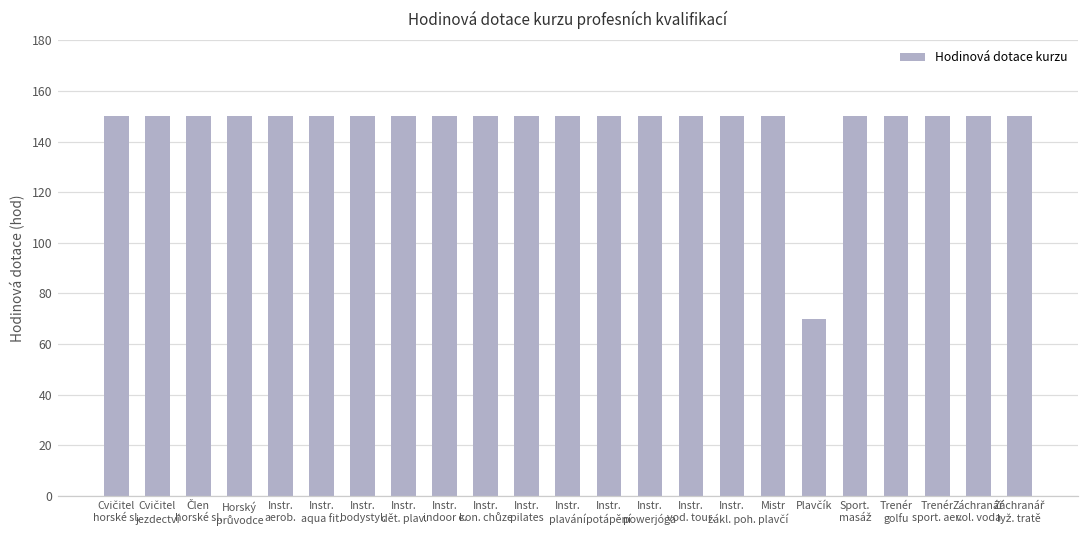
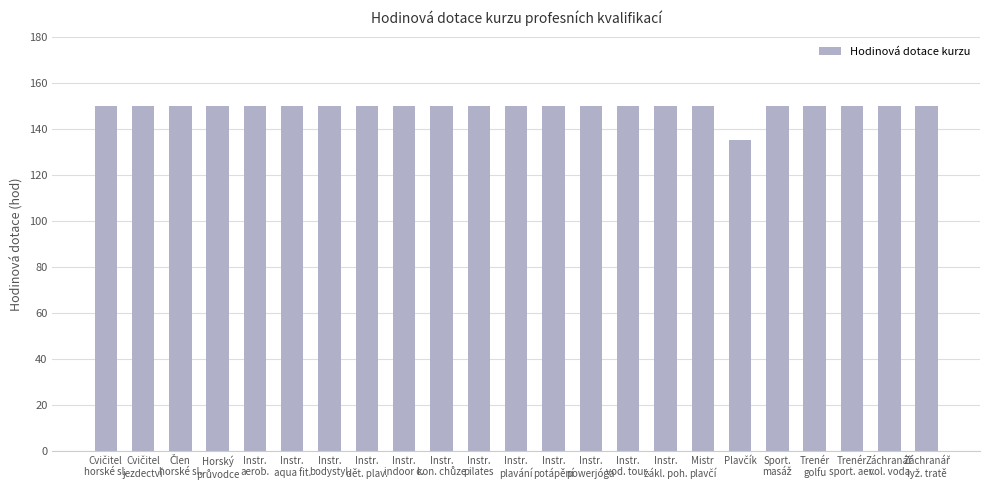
Plavčík: 70 -> 135
